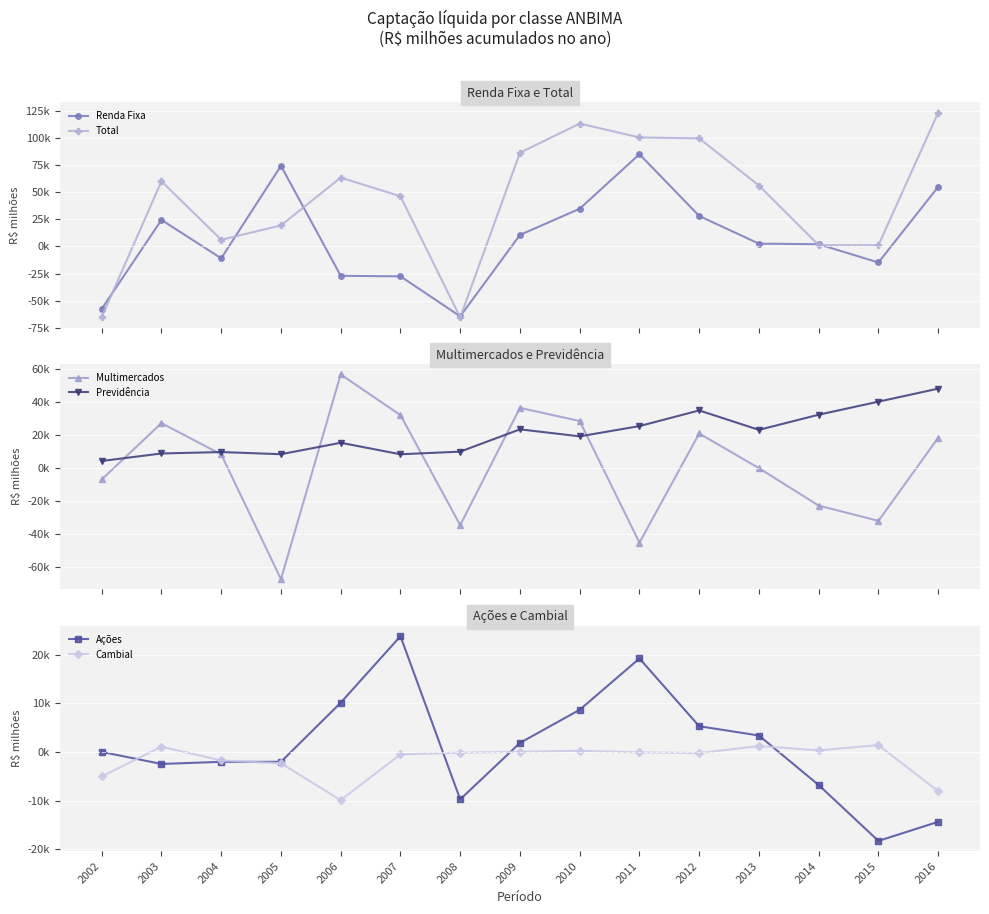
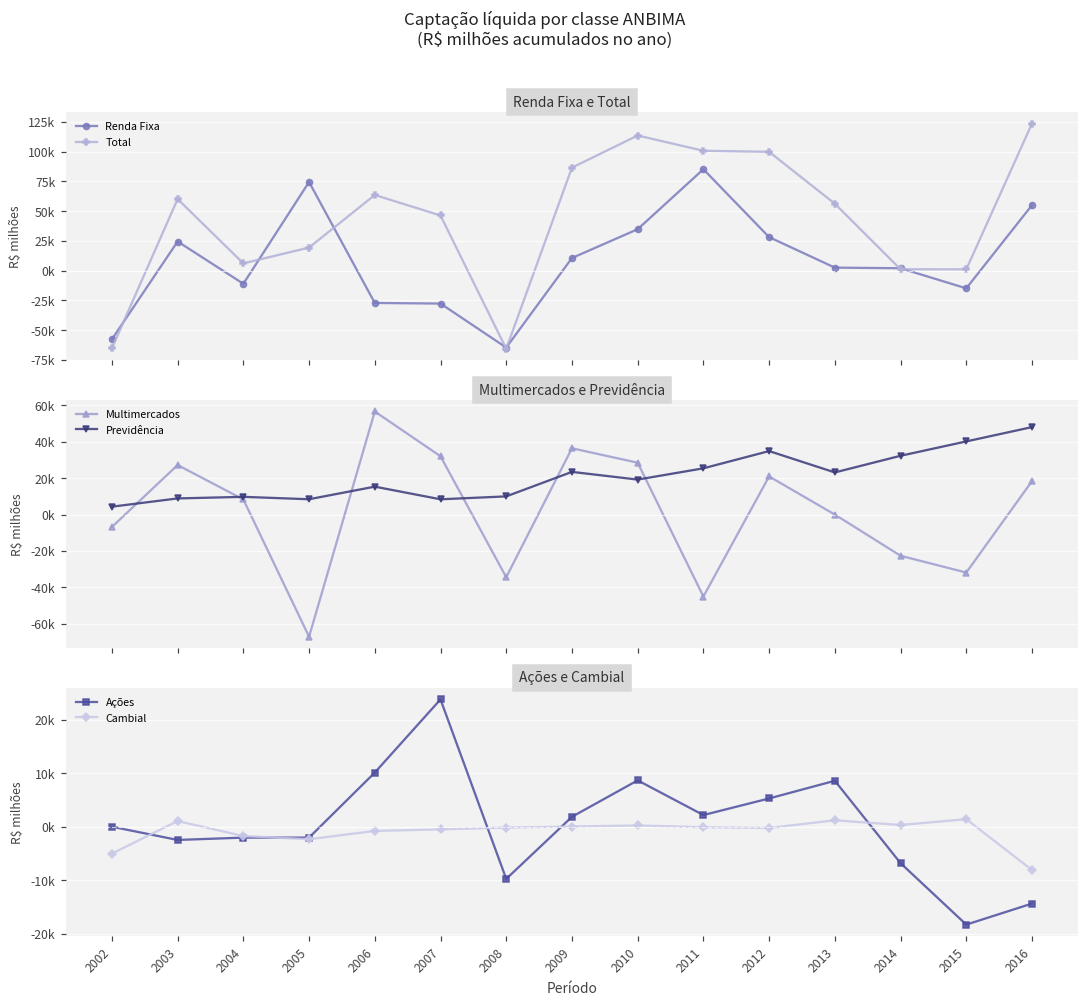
Ações e Cambial, Cambial, 2006: -10000 -> -1000
Ações e Cambial, Ações, 2011: 19000 -> 2000
Ações e Cambial, Ações, 2013: 3000 -> 9000
